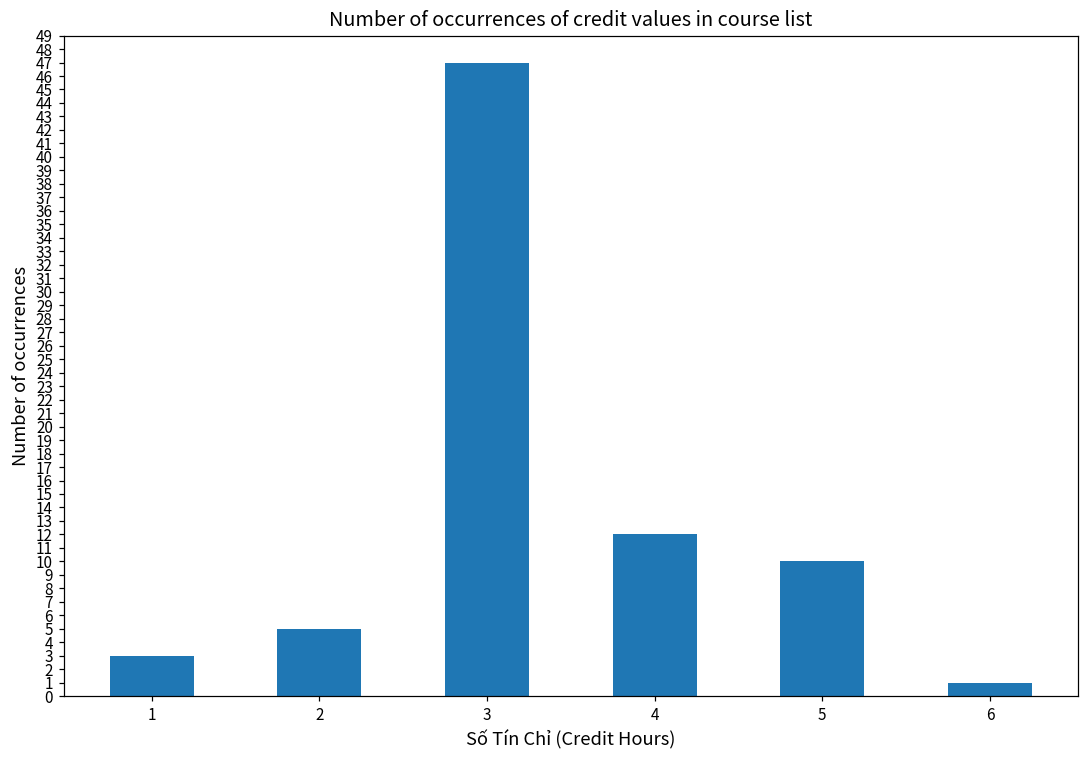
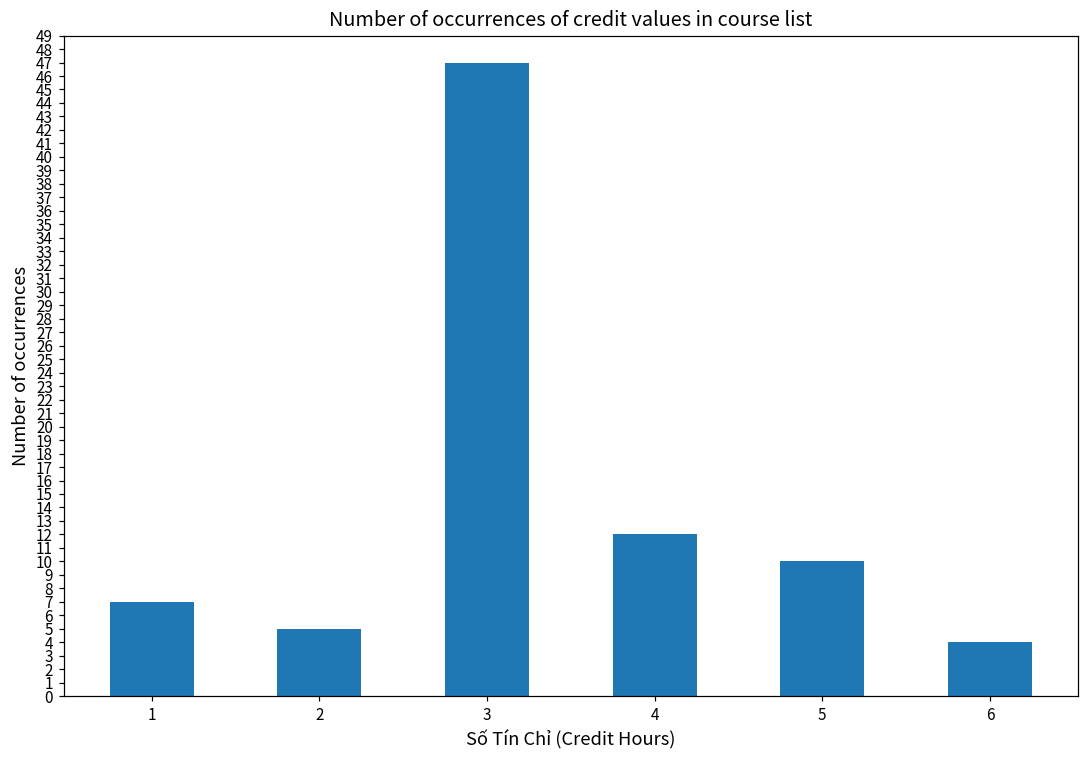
1: 3 -> 7
6: 1 -> 4
